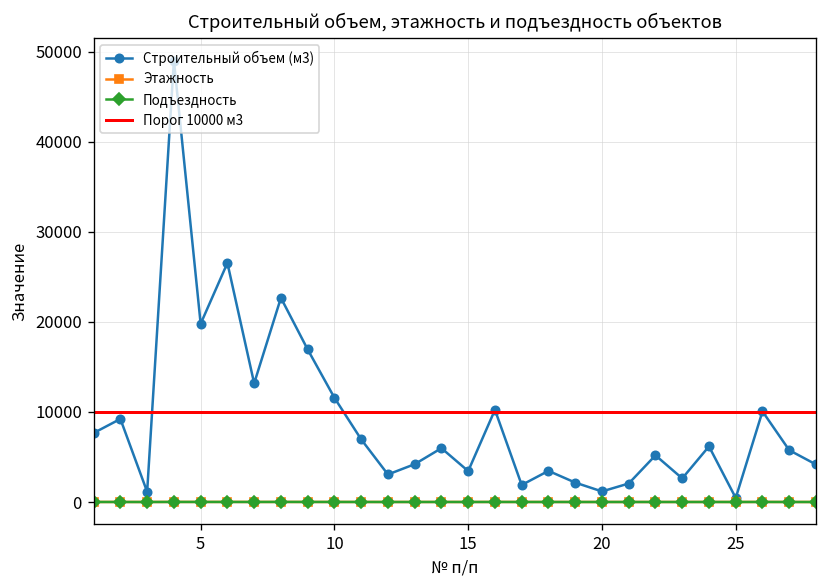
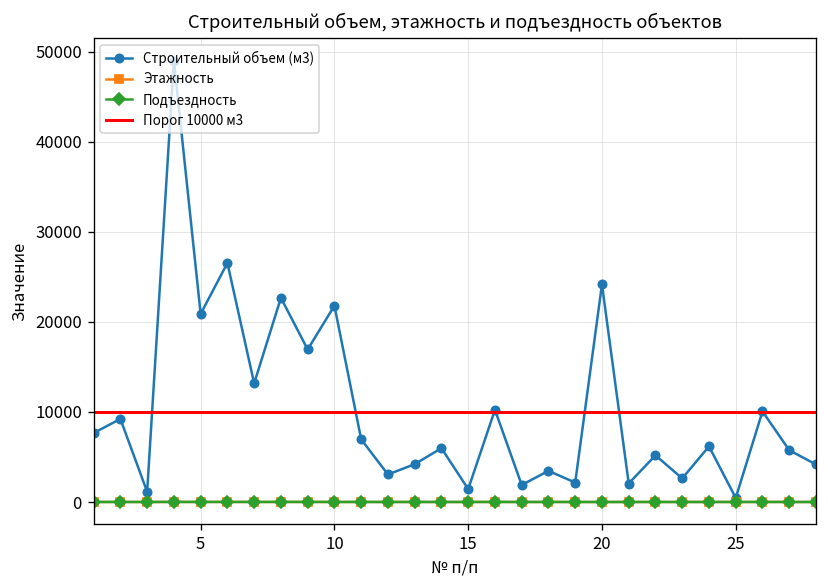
Строительный объем (м3), 5: 20000 -> 21000
Строительный объем (м3), 10: 12000 -> 22000
Строительный объем (м3), 15: 3000 -> 1000
Строительный объем (м3), 20: 1000 -> 24000
